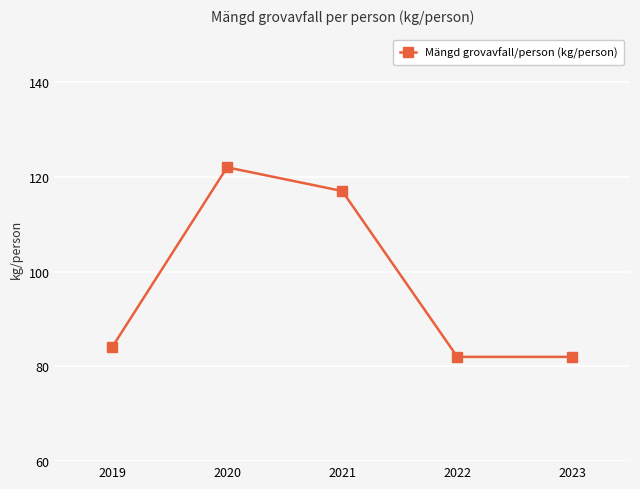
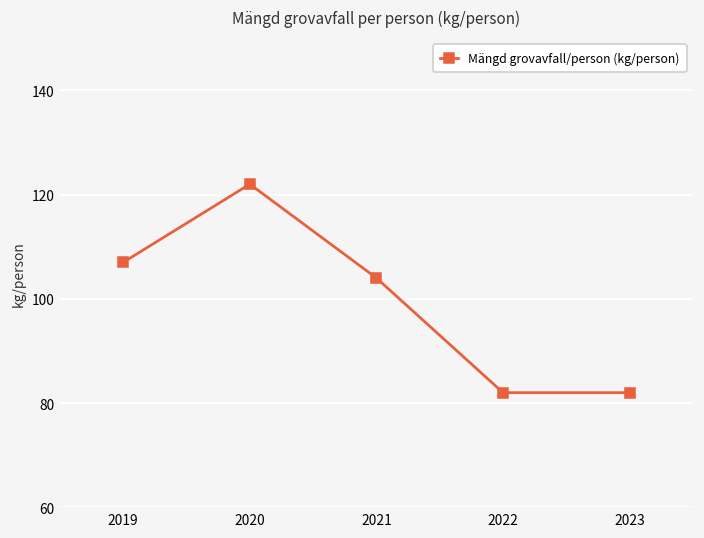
2019: 84 -> 107
2021: 117 -> 104
